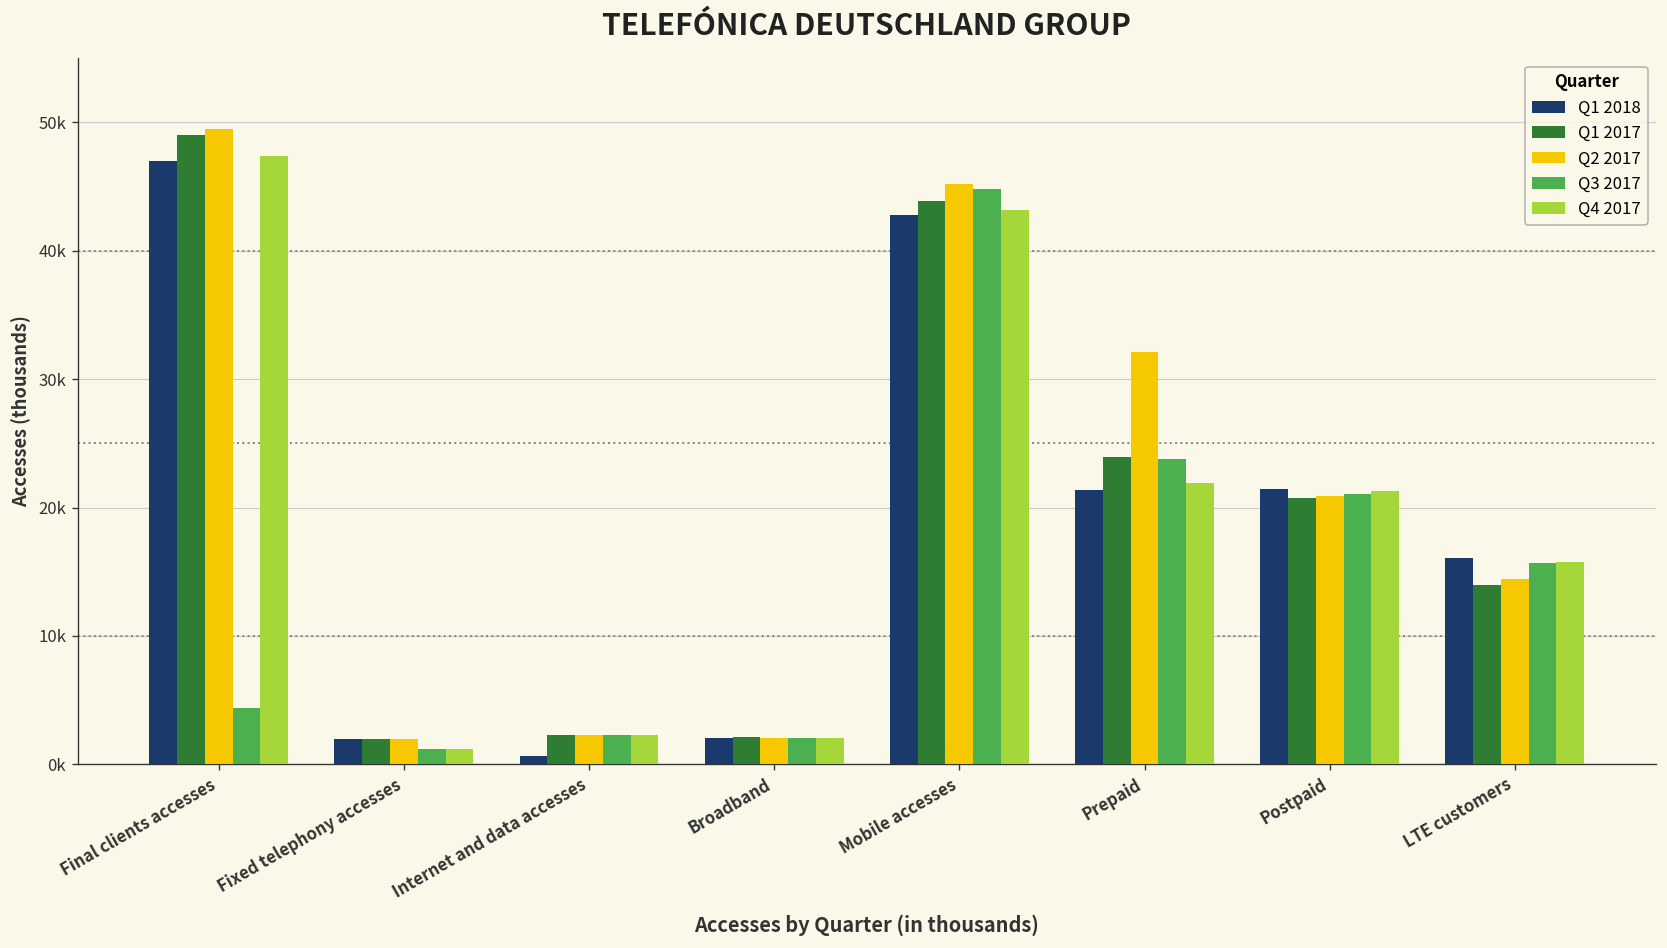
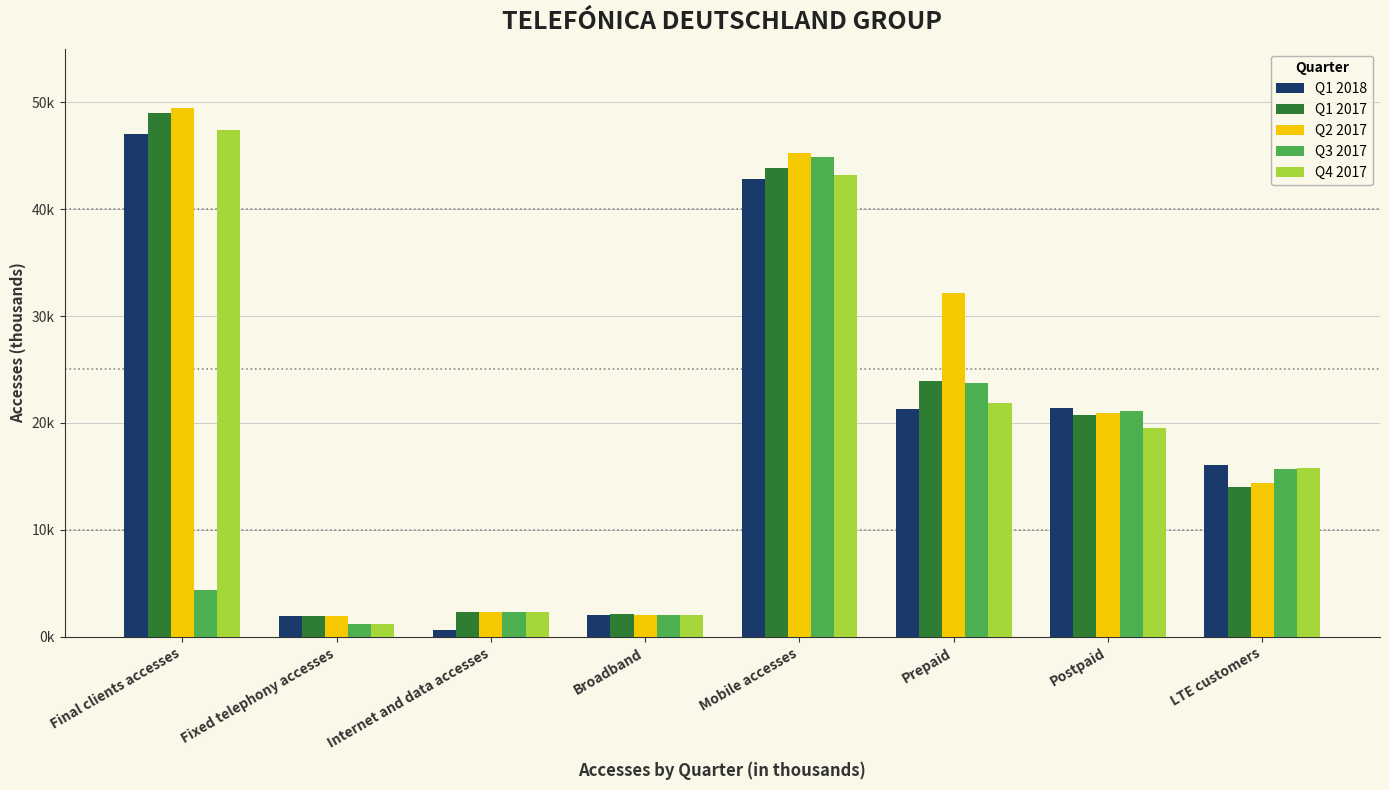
Q4 2017, Postpaid: 21300 -> 19600
